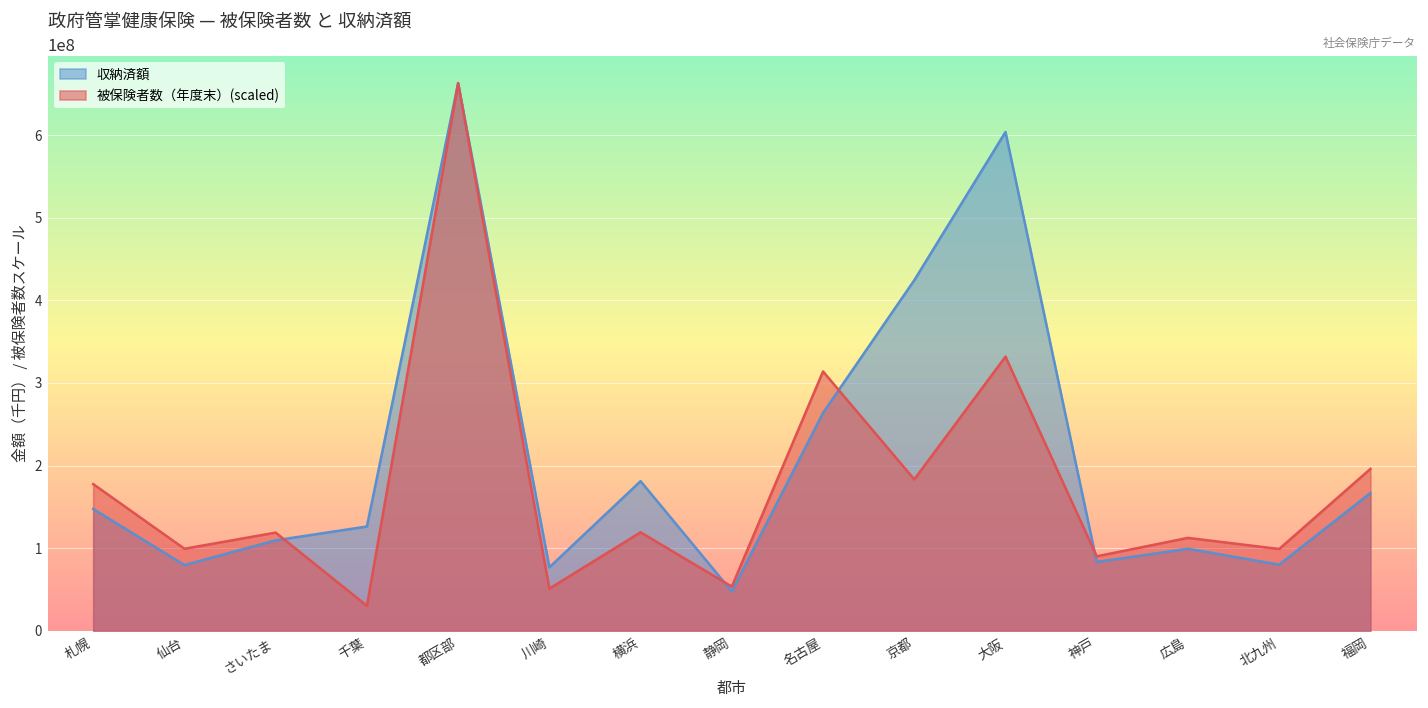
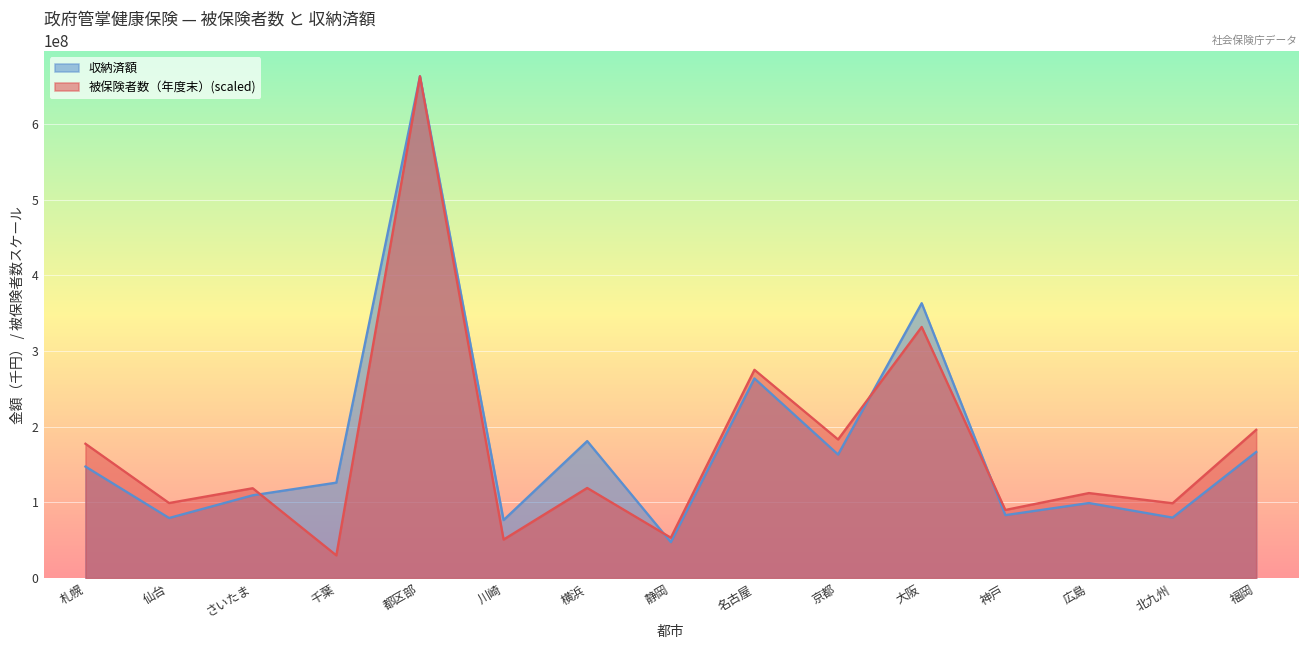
被保険者数（年度末）(scaled), 名古屋: 310000000 -> 280000000
収納済額, 京都: 420000000 -> 160000000
収納済額, 大阪: 600000000 -> 360000000
